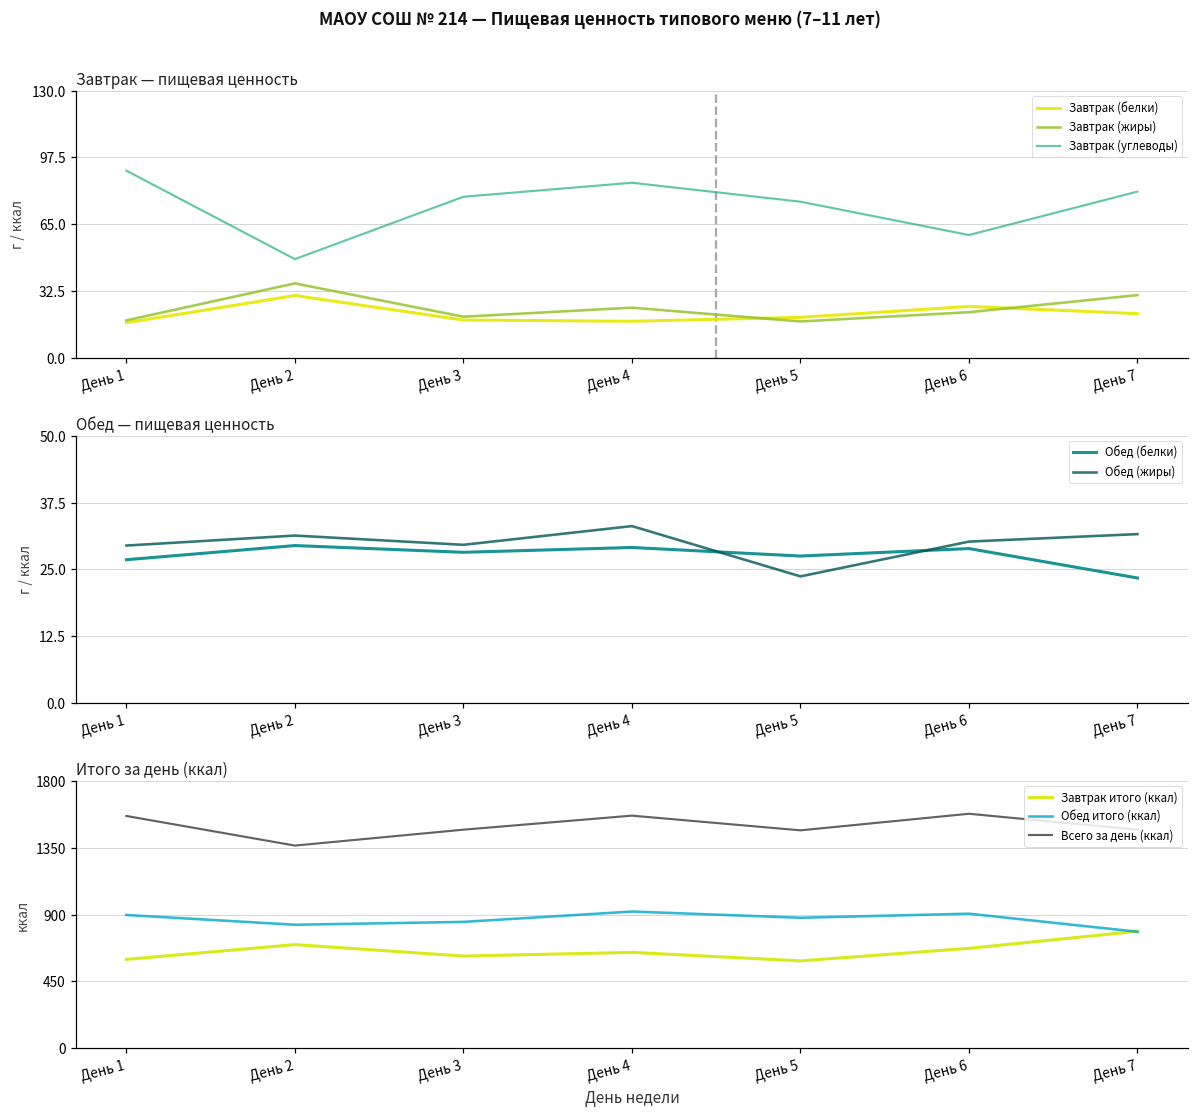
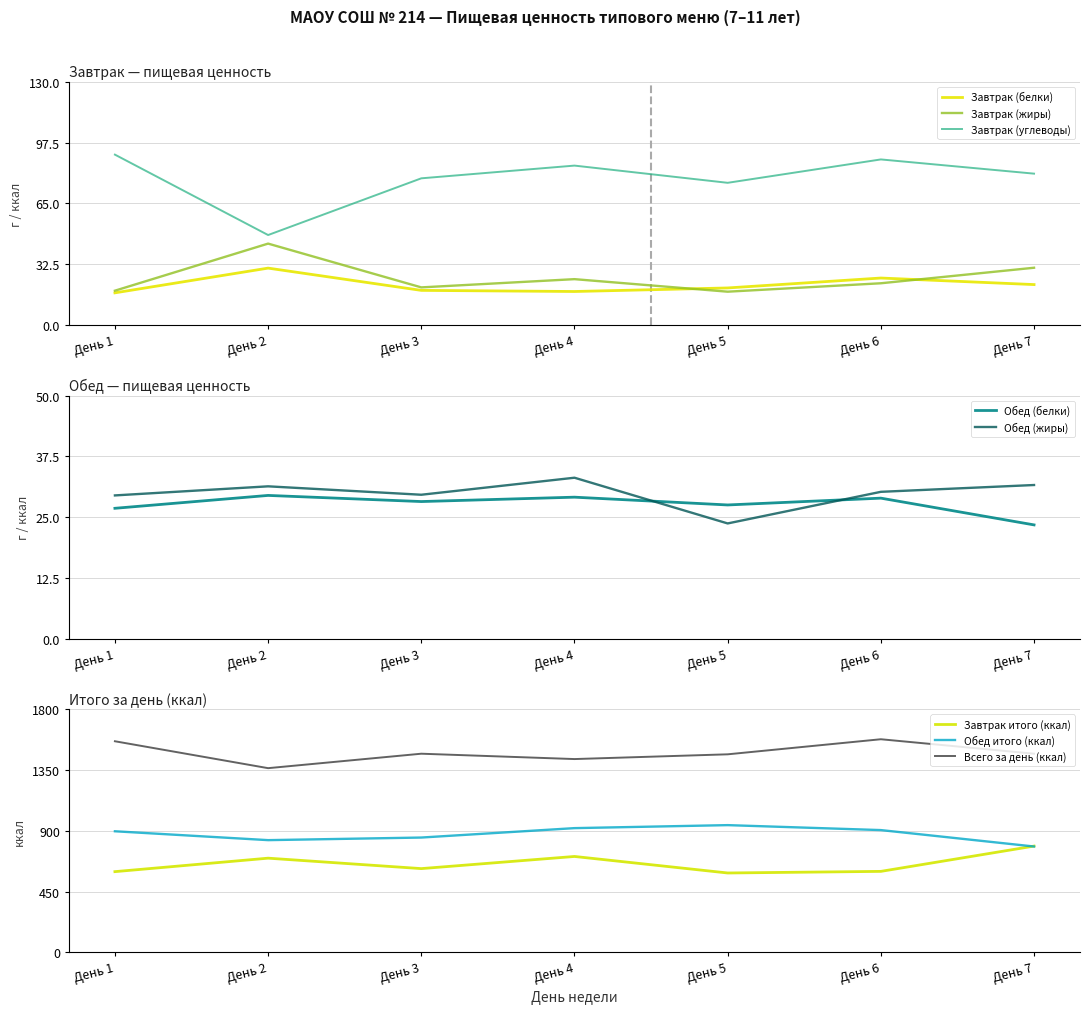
Завтрак — пищевая ценность, Завтрак (жиры), День 2: 36 -> 44
Завтрак — пищевая ценность, Завтрак (углеводы), День 6: 60 -> 89
Итого за день (ккал), Завтрак итого (ккал), День 4: 650 -> 710
Итого за день (ккал), Всего за день (ккал), День 4: 1570 -> 1430
Итого за день (ккал), Обед итого (ккал), День 5: 880 -> 940
Итого за день (ккал), Завтрак итого (ккал), День 6: 670 -> 600
